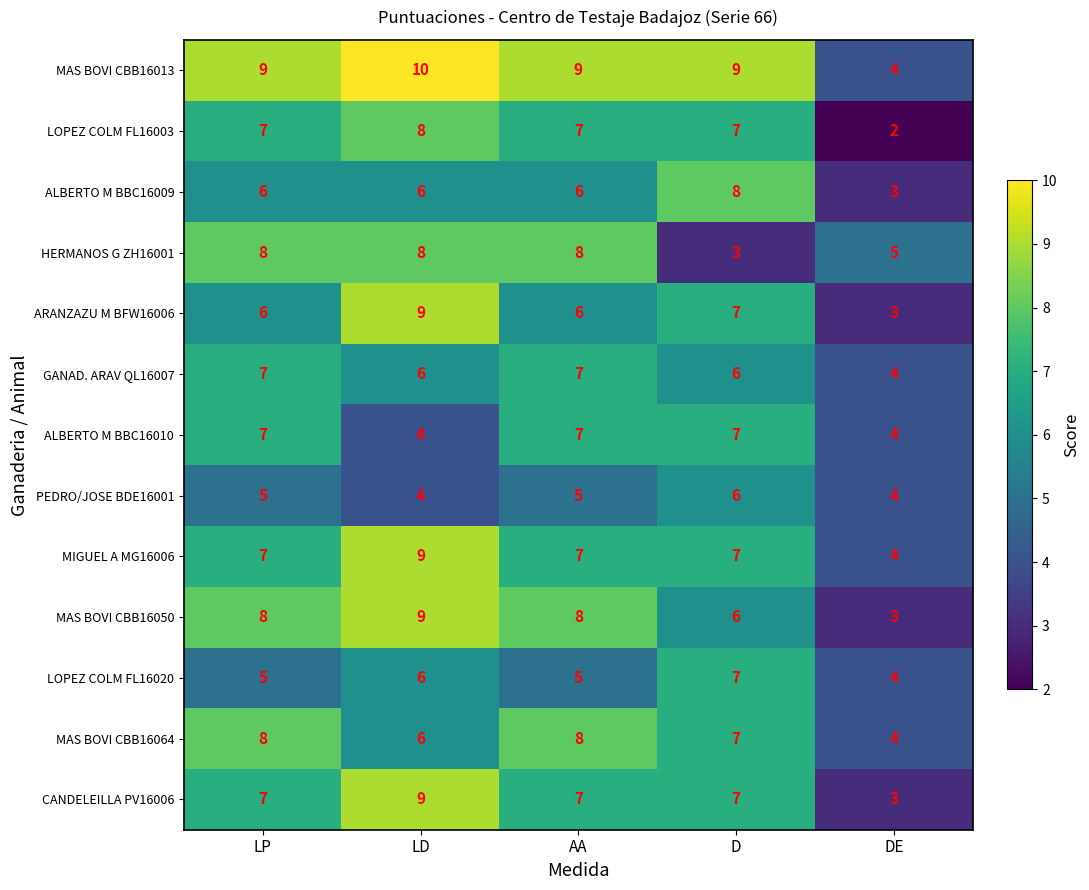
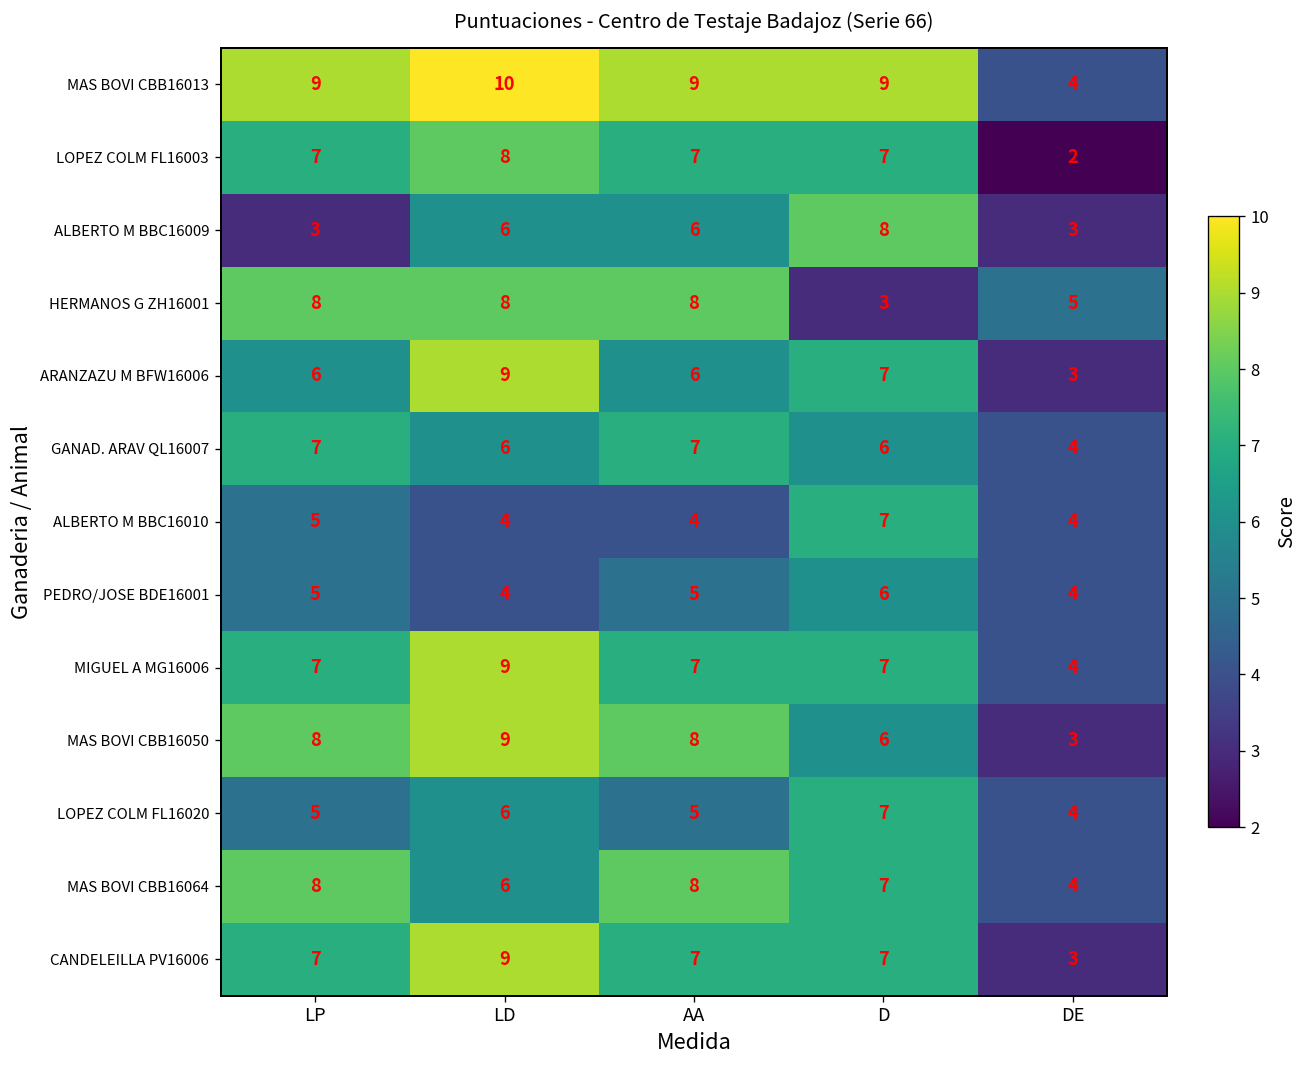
ALBERTO M BBC16009, LP: 6 -> 3
ALBERTO M BBC16010, LP: 7 -> 5
ALBERTO M BBC16010, AA: 7 -> 4
